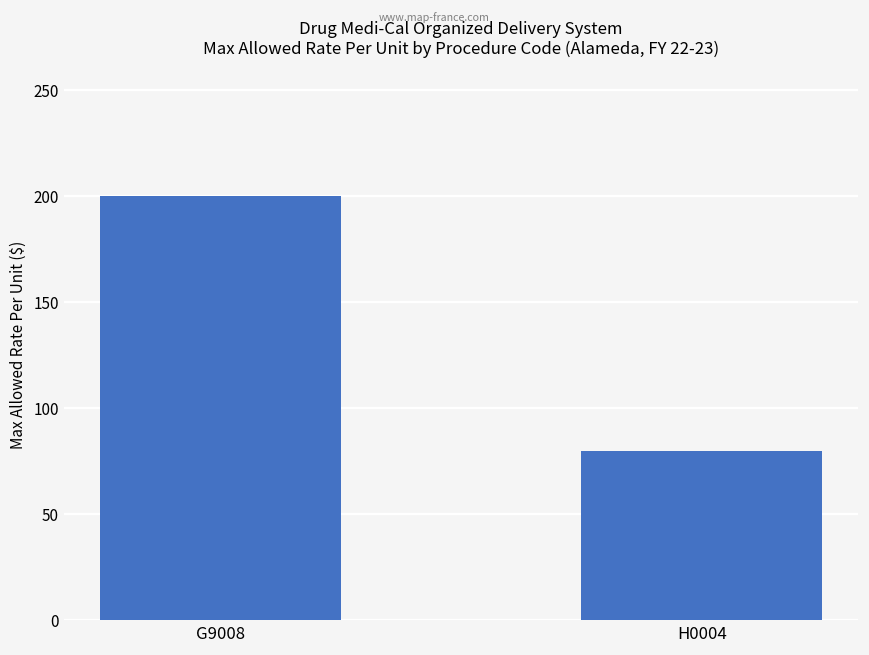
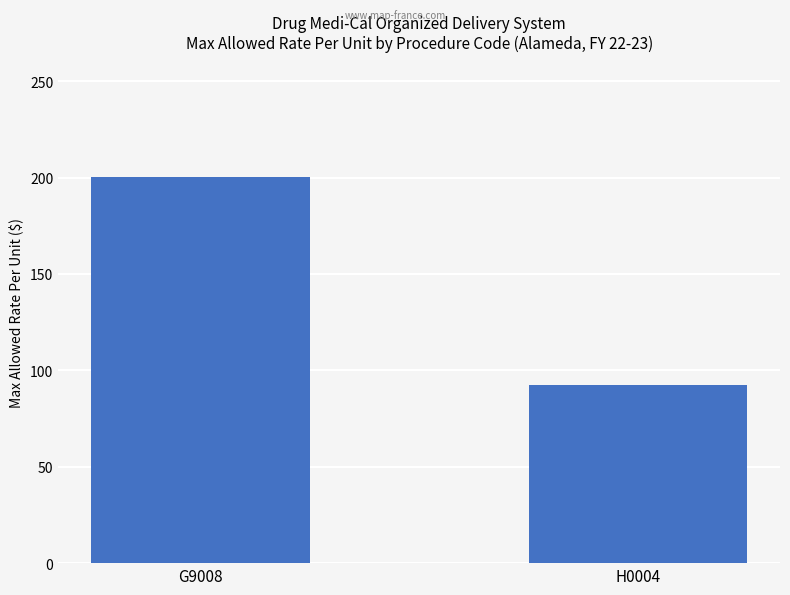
H0004: 80 -> 93
